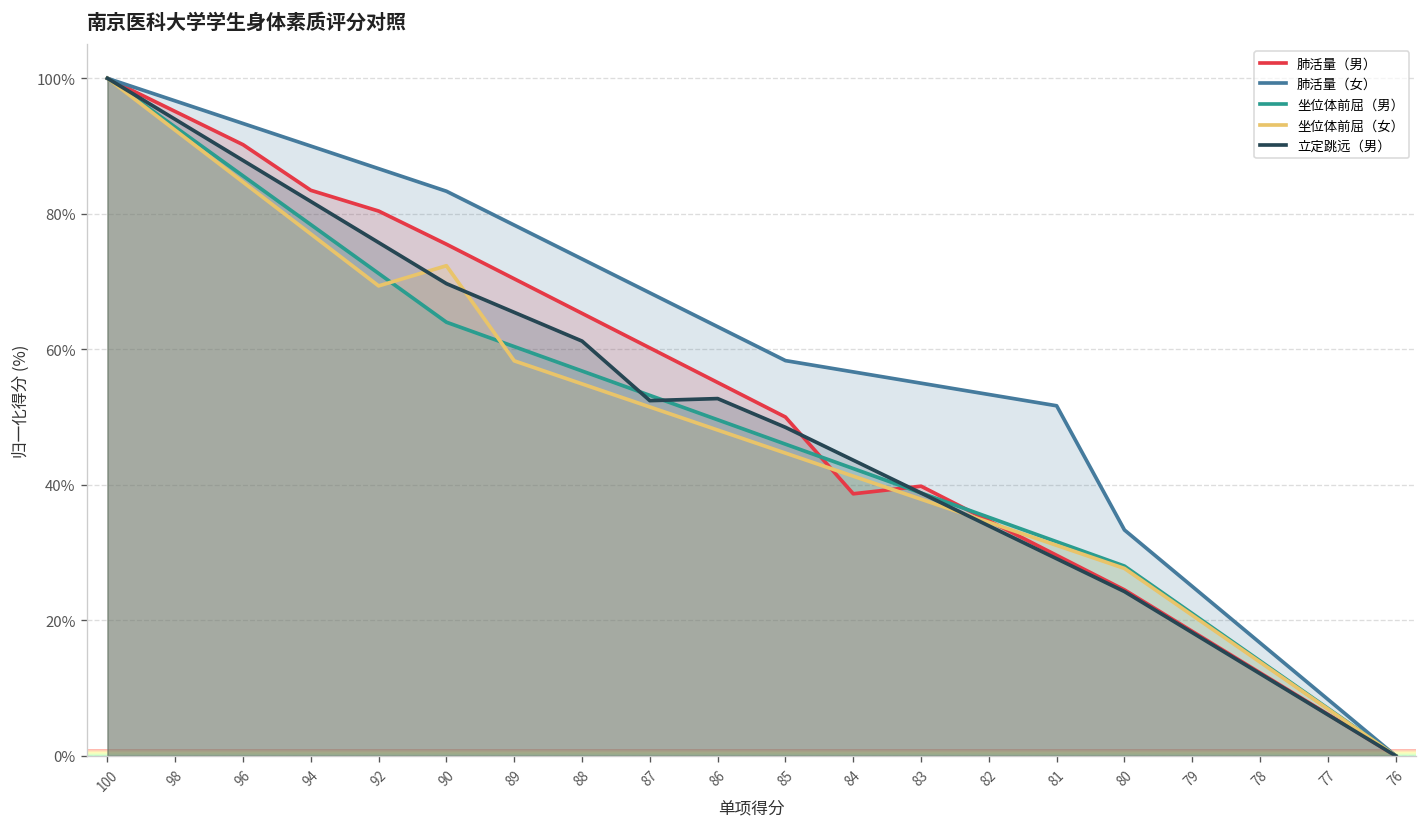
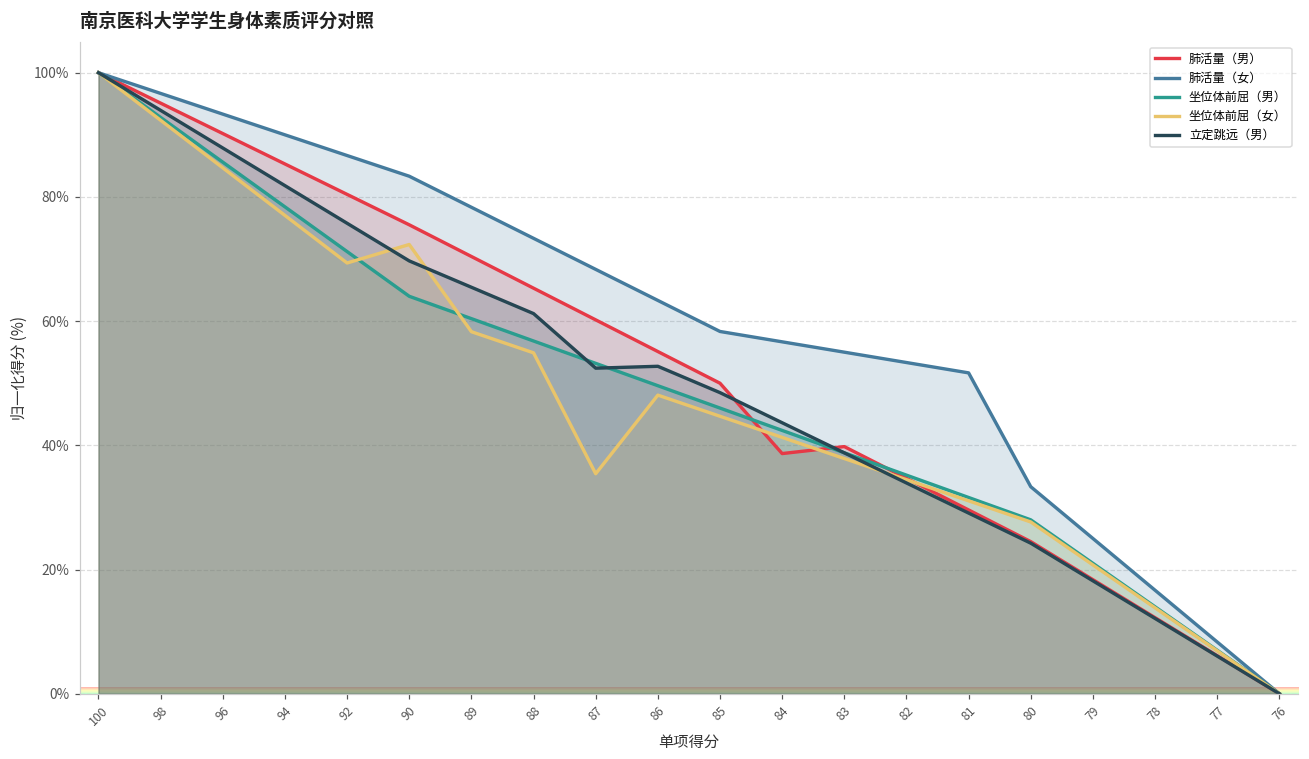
肺活量（男）, 94: 83% -> 85%
坐位体前屈（女）, 87: 51% -> 35%
